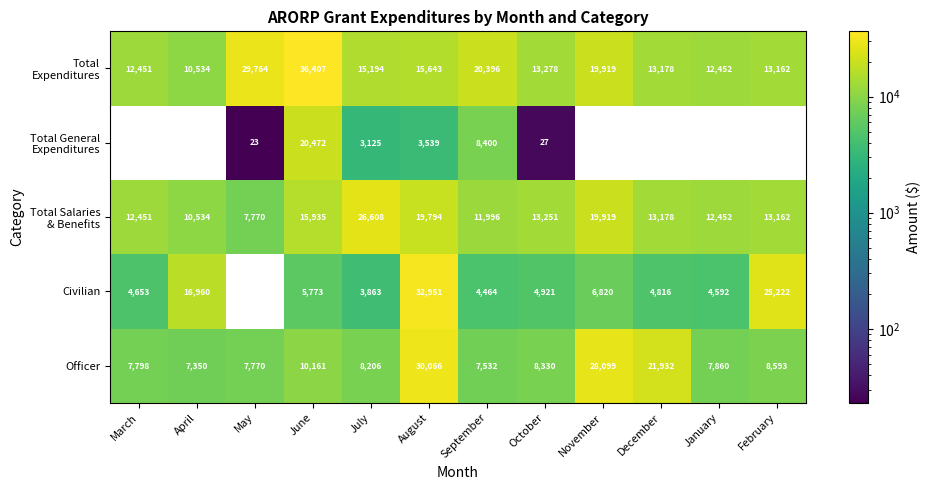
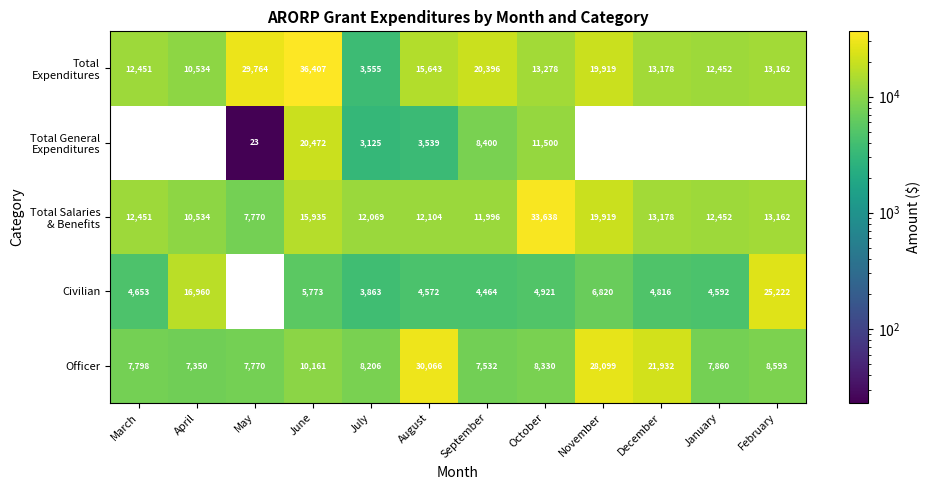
Total Expenditures, July: 15,194 -> 3,555
Total General Expenditures, October: 27 -> 11,500
Total Salaries & Benefits, July: 26,608 -> 12,069
Total Salaries & Benefits, August: 19,794 -> 12,104
Total Salaries & Benefits, October: 13,251 -> 33,638
Civilian, August: 32,951 -> 4,572
